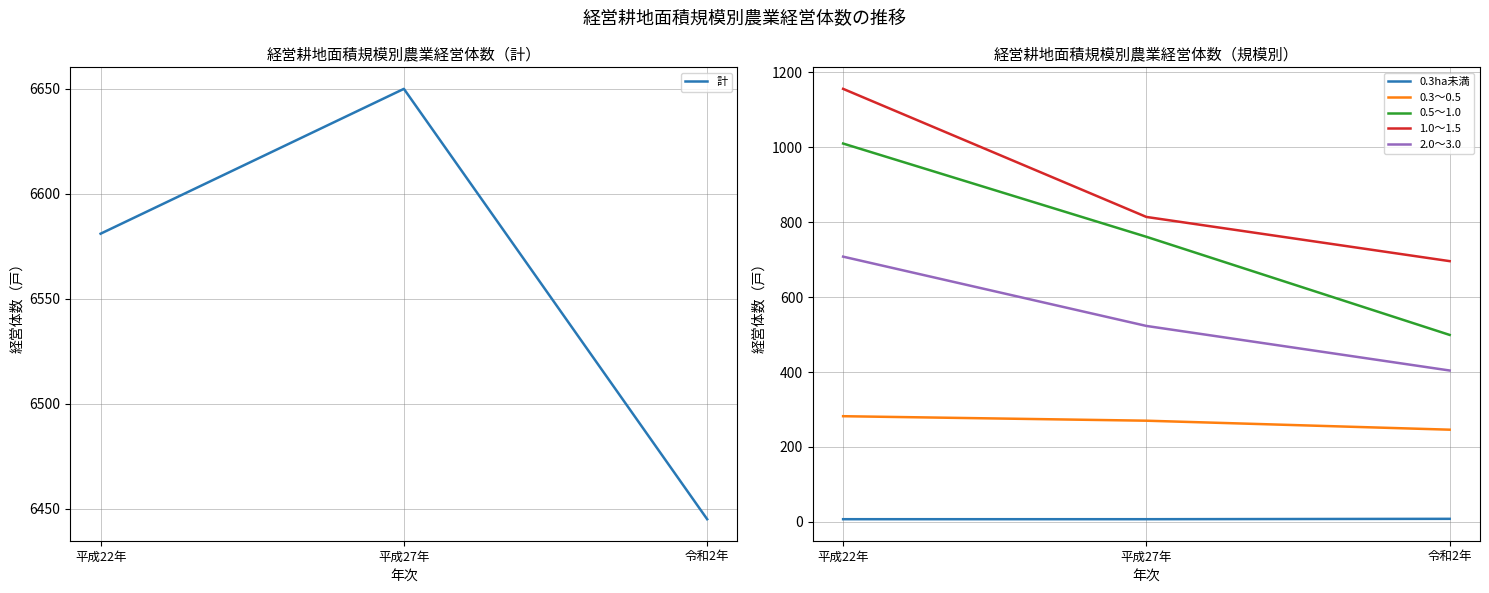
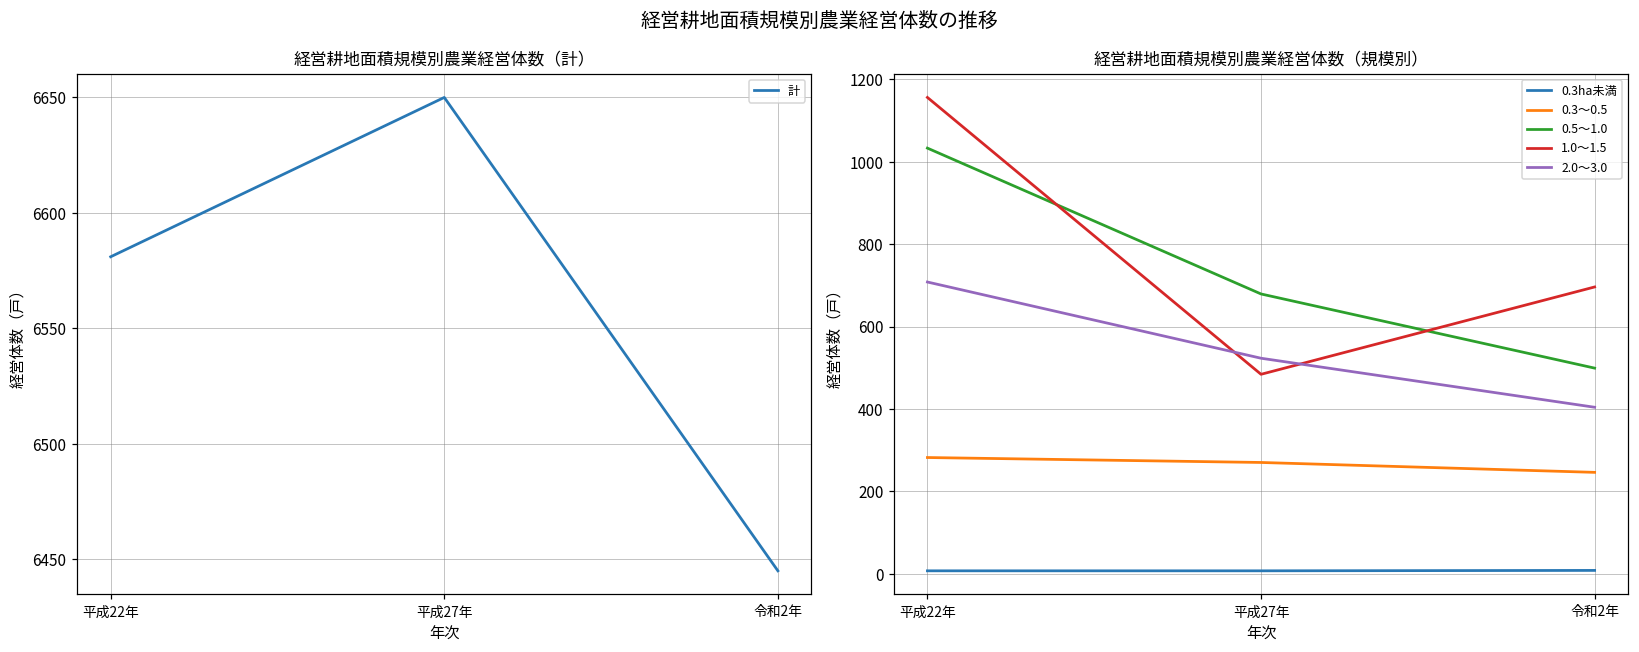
経営耕地面積規模別農業経営体数（規模別）, 0.5～1.0, 平成22年: 1010 -> 1030
経営耕地面積規模別農業経営体数（規模別）, 0.5～1.0, 平成27年: 760 -> 680
経営耕地面積規模別農業経営体数（規模別）, 1.0～1.5, 平成27年: 810 -> 480
